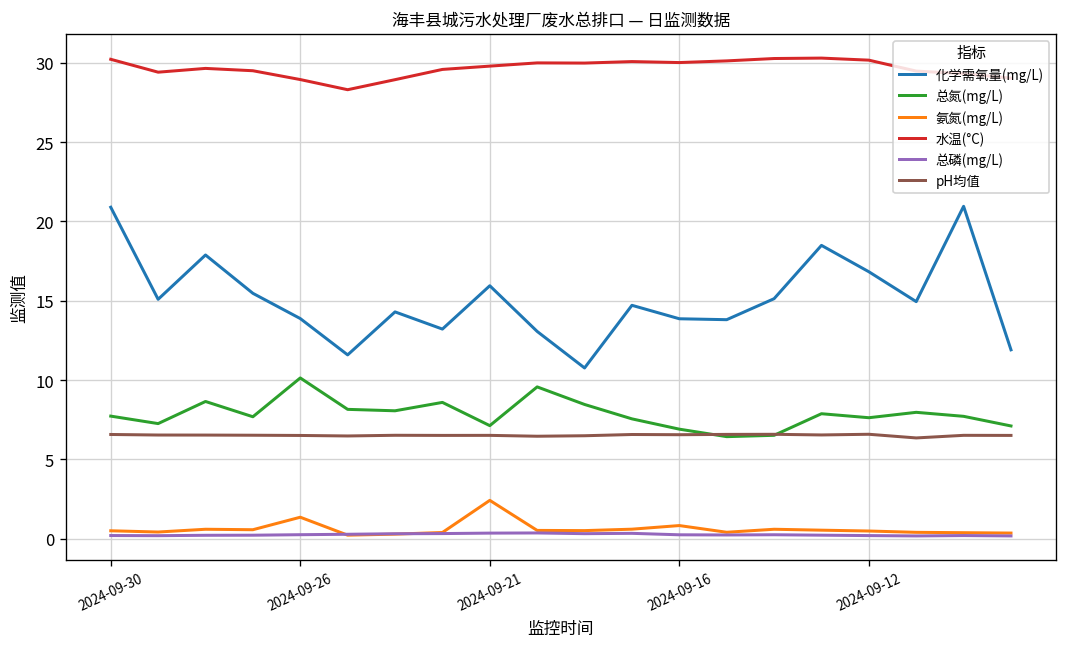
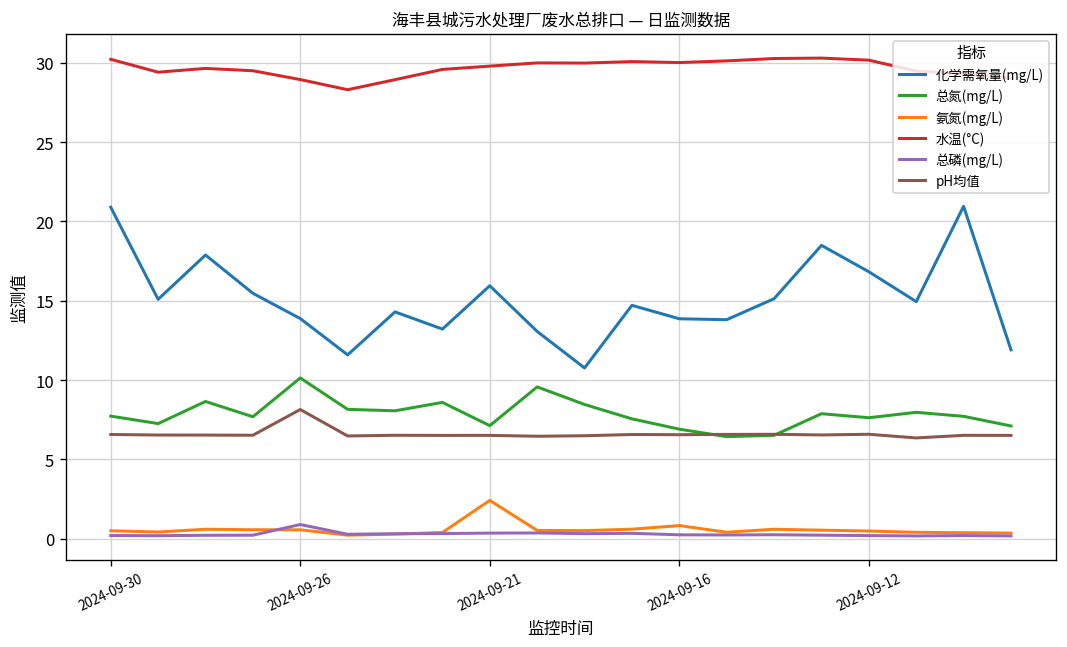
氨氮(mg/L), 2024-09-26: 1.4 -> 0.6
总磷(mg/L), 2024-09-26: 0.3 -> 0.9
pH均值, 2024-09-26: 6.5 -> 8.1
